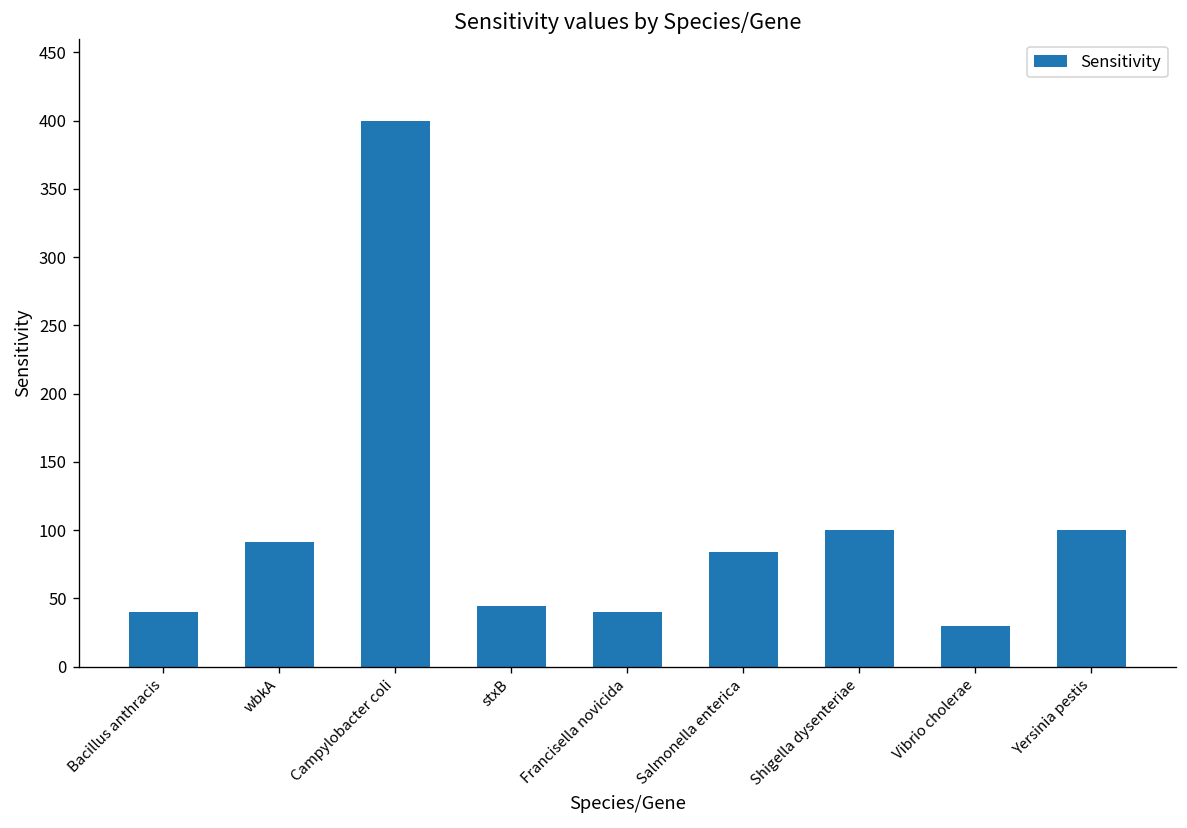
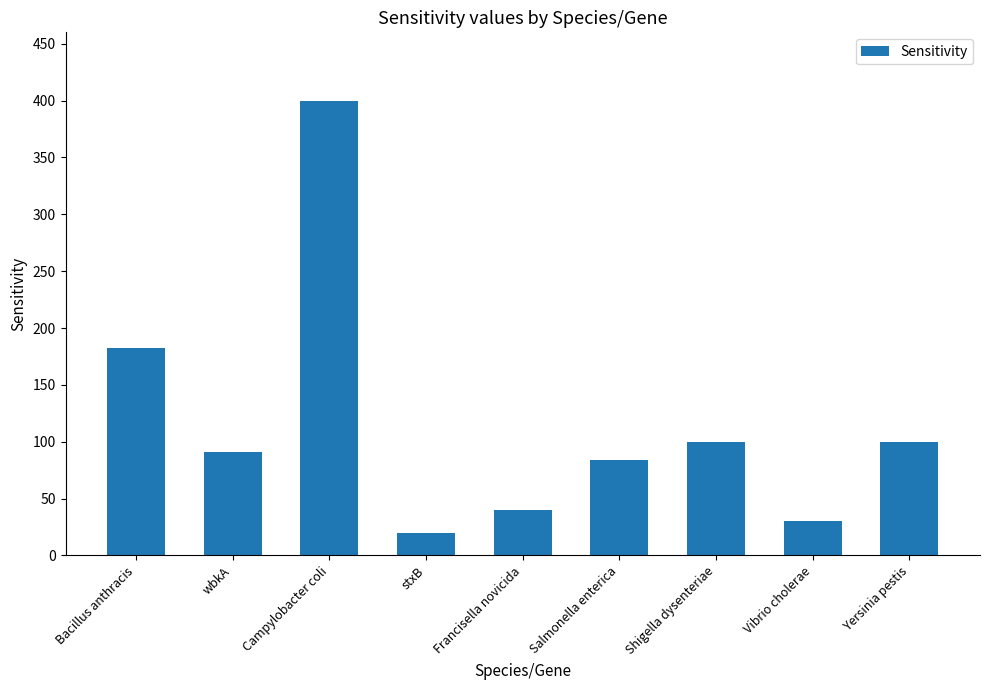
Bacillus anthracis: 40 -> 182
stxB: 44 -> 20
